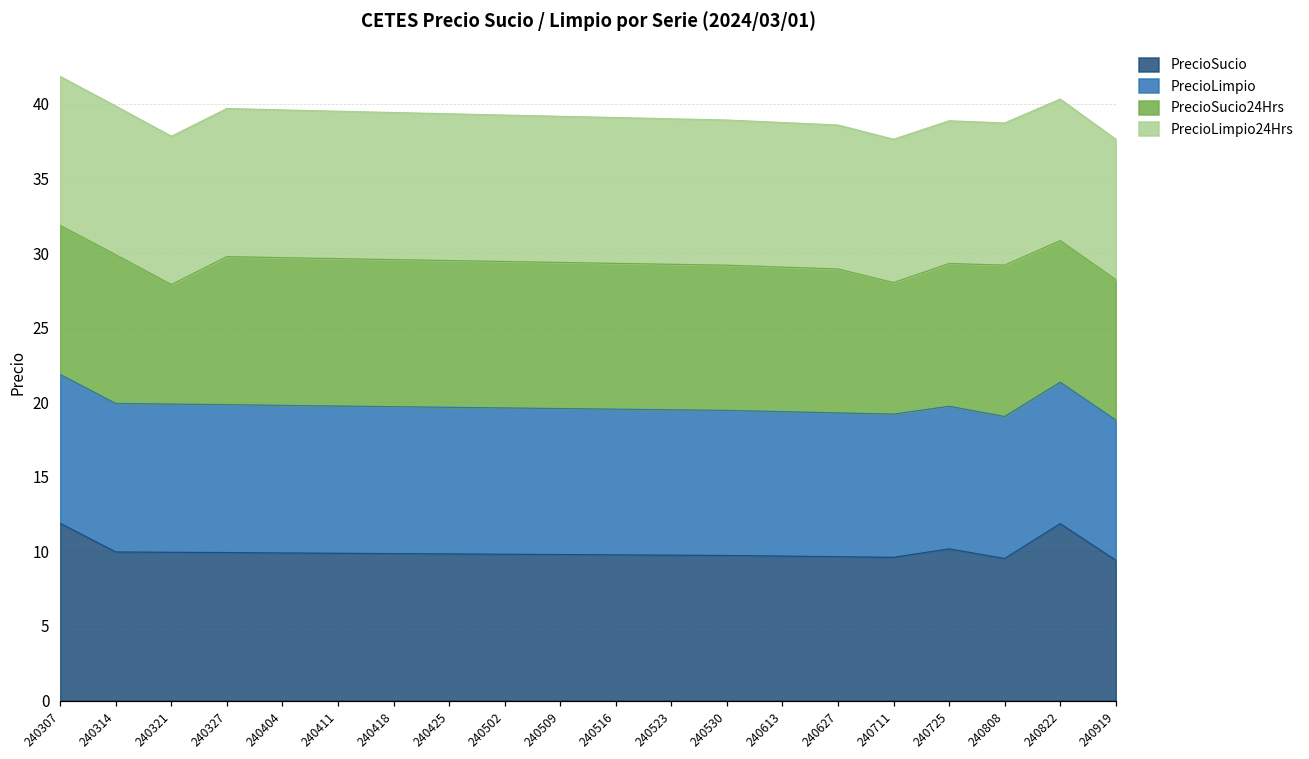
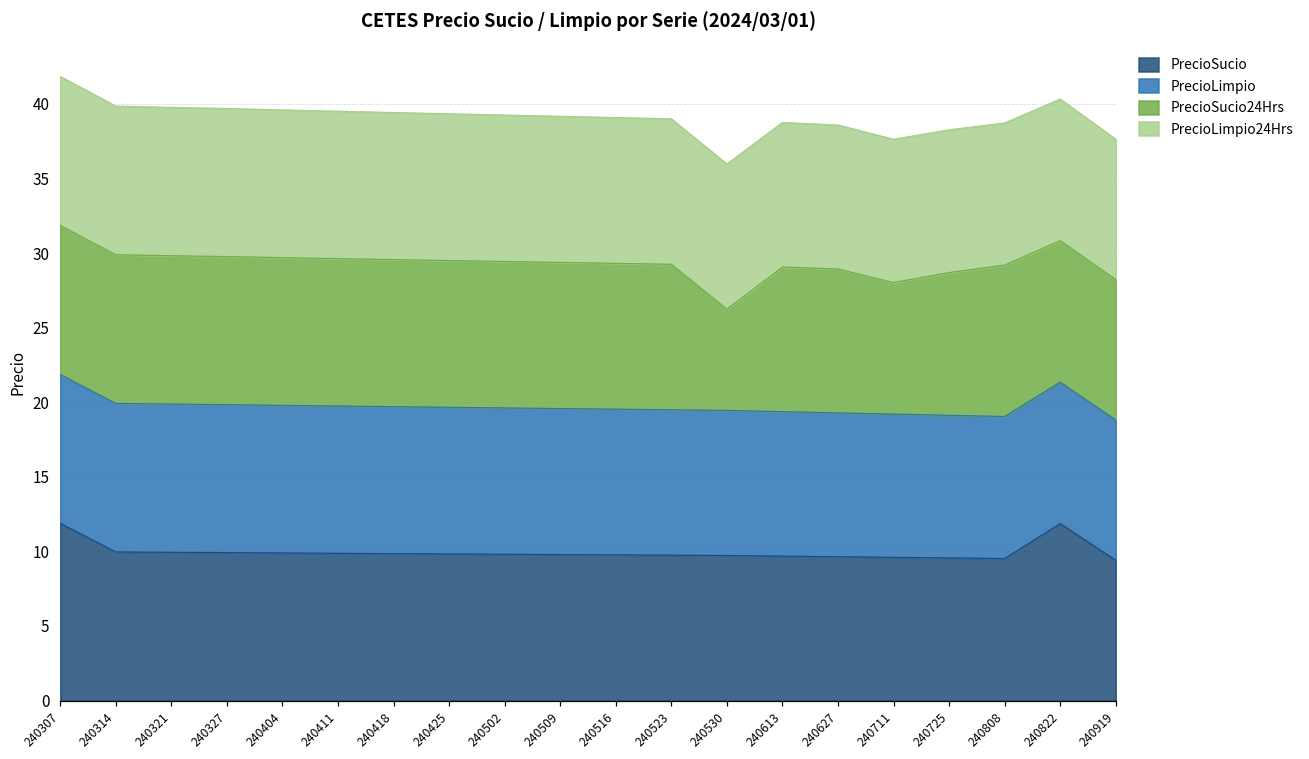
PrecioSucio24Hrs, 240321: 8.0 -> 9.9
PrecioSucio24Hrs, 240530: 9.7 -> 6.8
PrecioSucio, 240725: 10.2 -> 9.6
